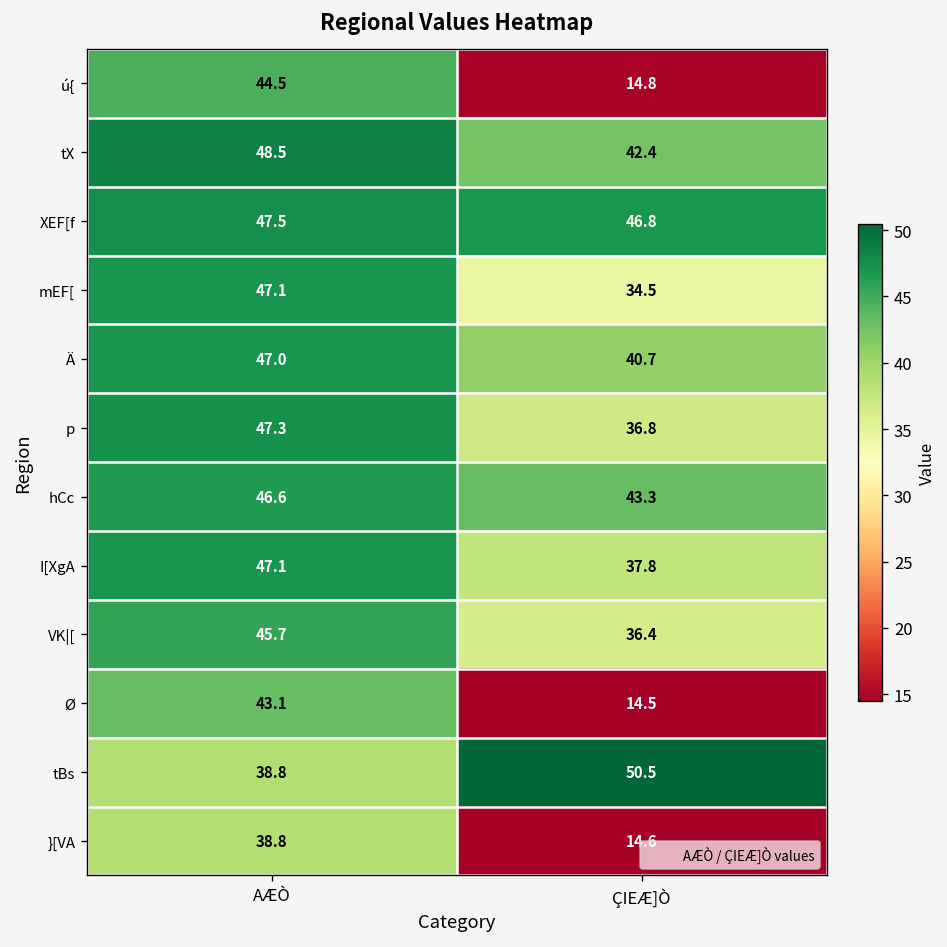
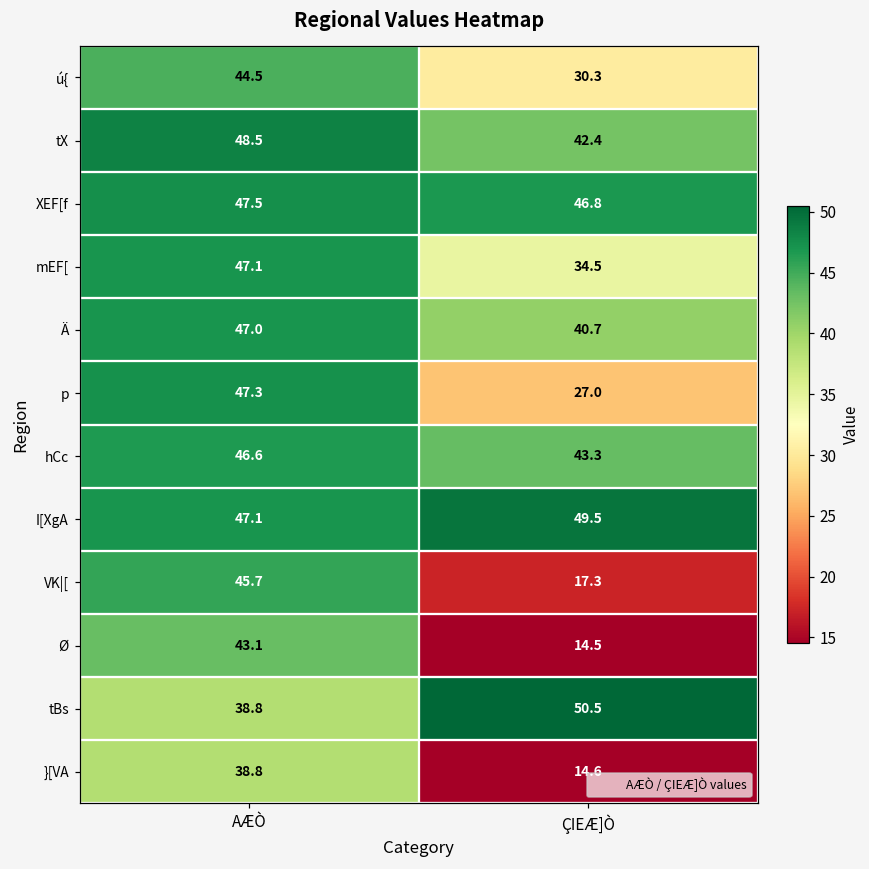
ú{, ÇIEÆ]Ò: 14.8 -> 30.3
p, ÇIEÆ]Ò: 36.8 -> 27.0
I[XgA, ÇIEÆ]Ò: 37.8 -> 49.5
VK|[, ÇIEÆ]Ò: 36.4 -> 17.3
